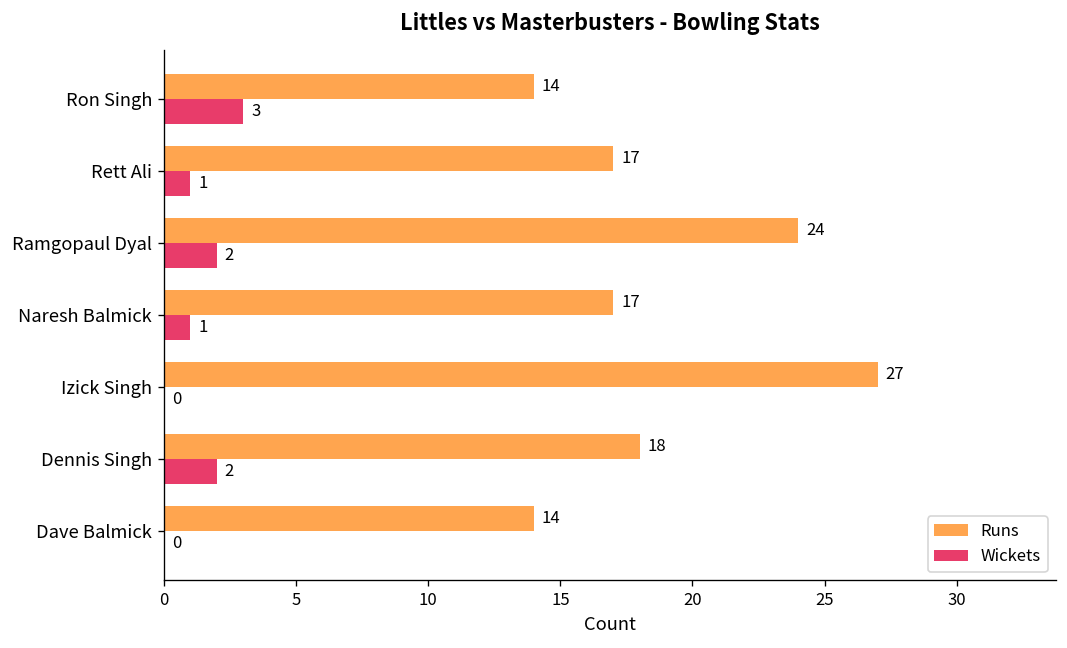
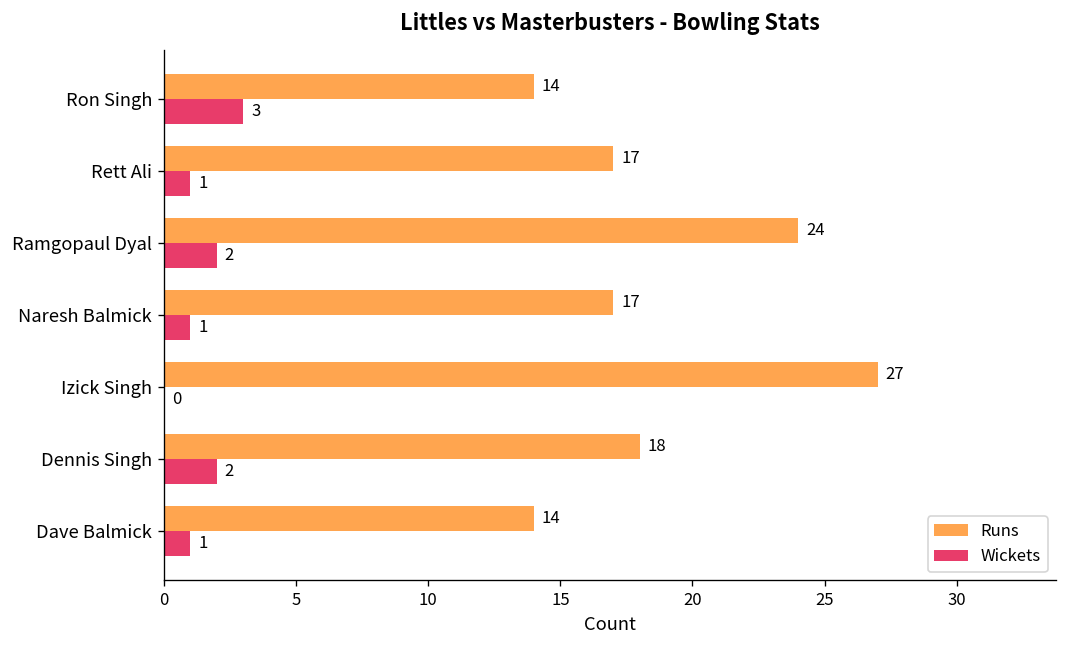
Wickets, Dave Balmick: 0 -> 1
